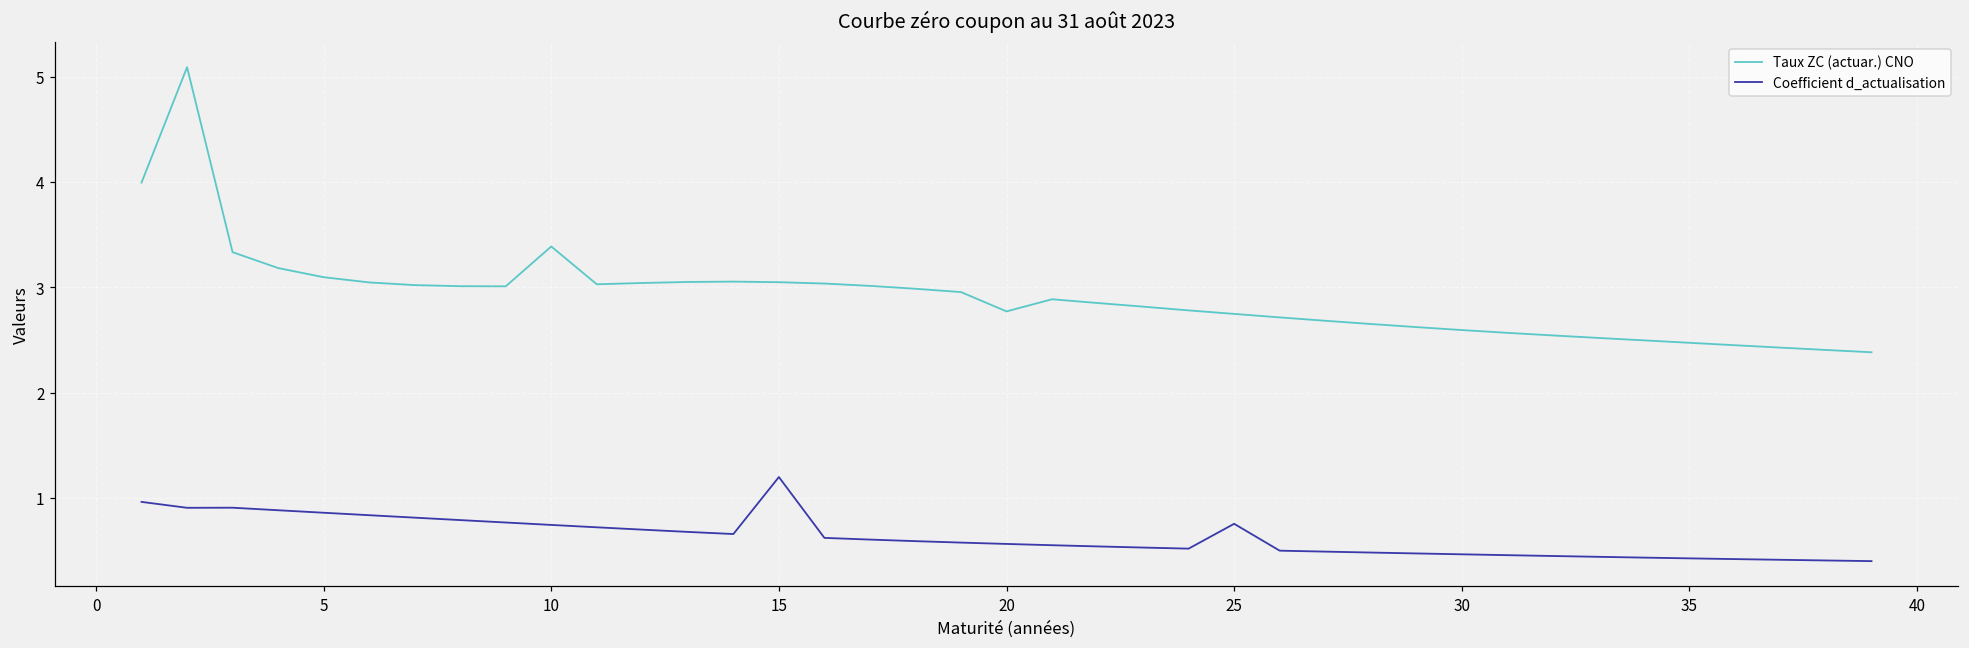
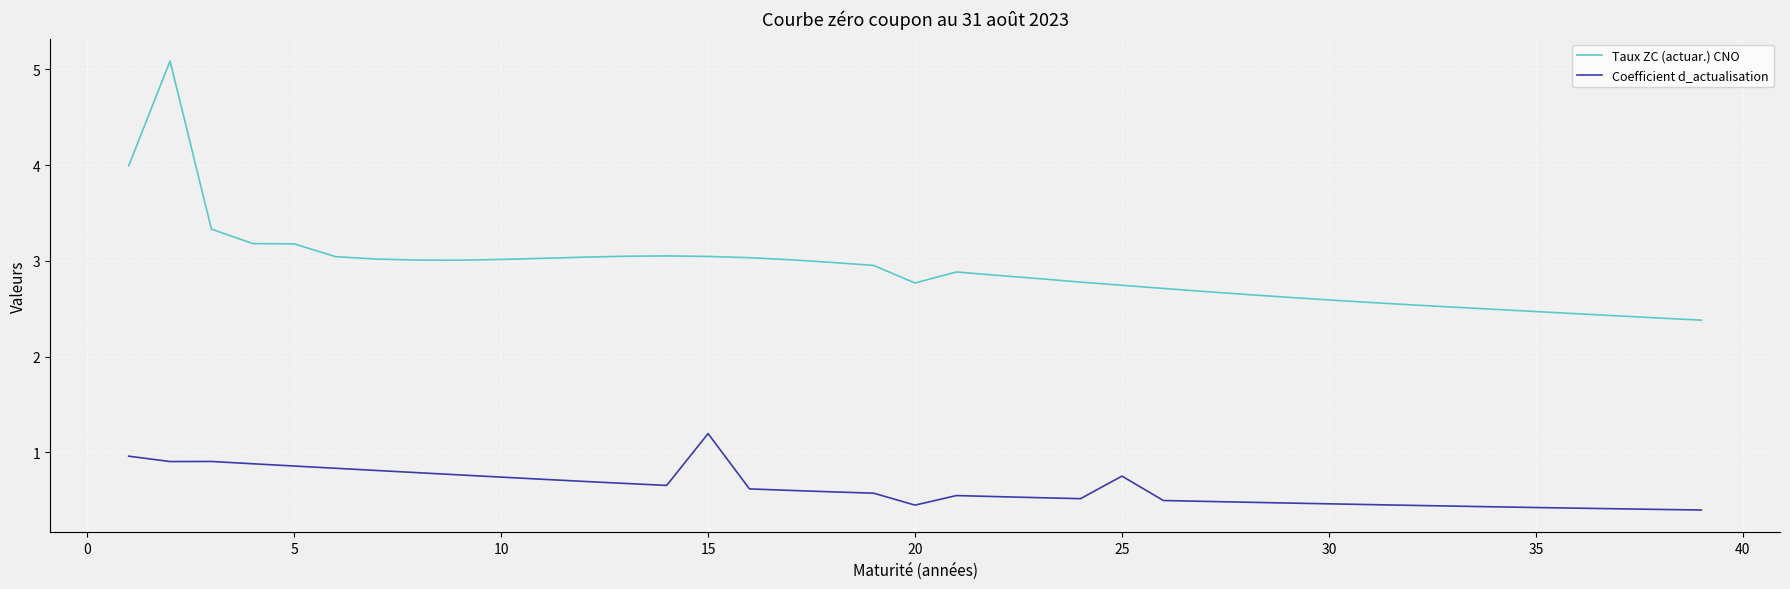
Taux ZC (actuar.) CNO, 5: 3.1 -> 3.2
Taux ZC (actuar.) CNO, 10: 3.4 -> 3.0
Coefficient d_actualisation, 20: 0.6 -> 0.5
